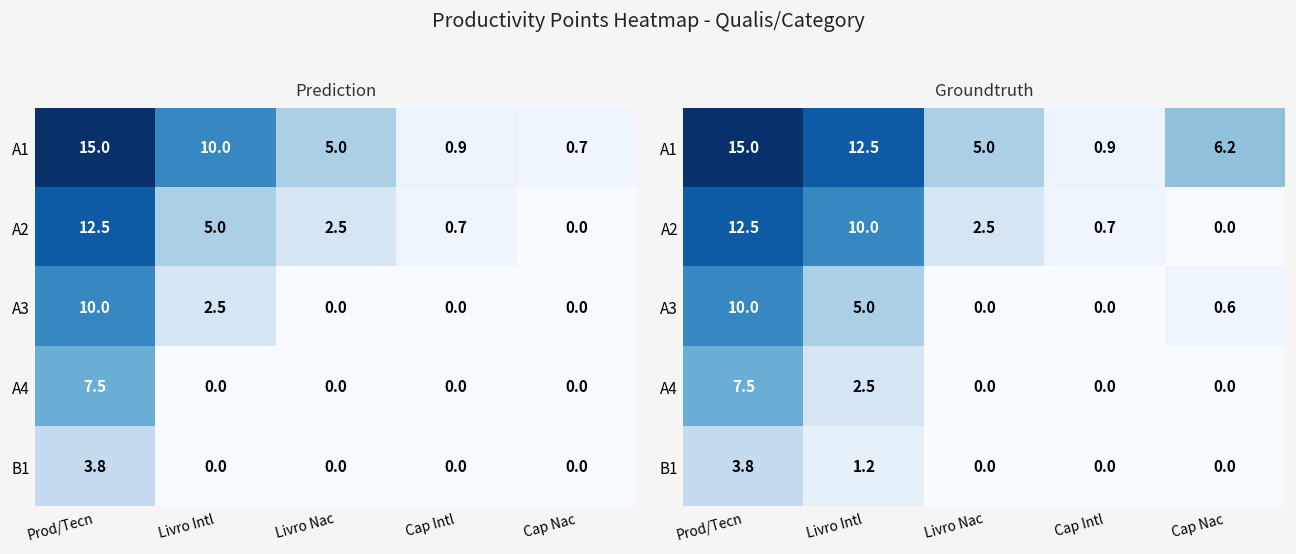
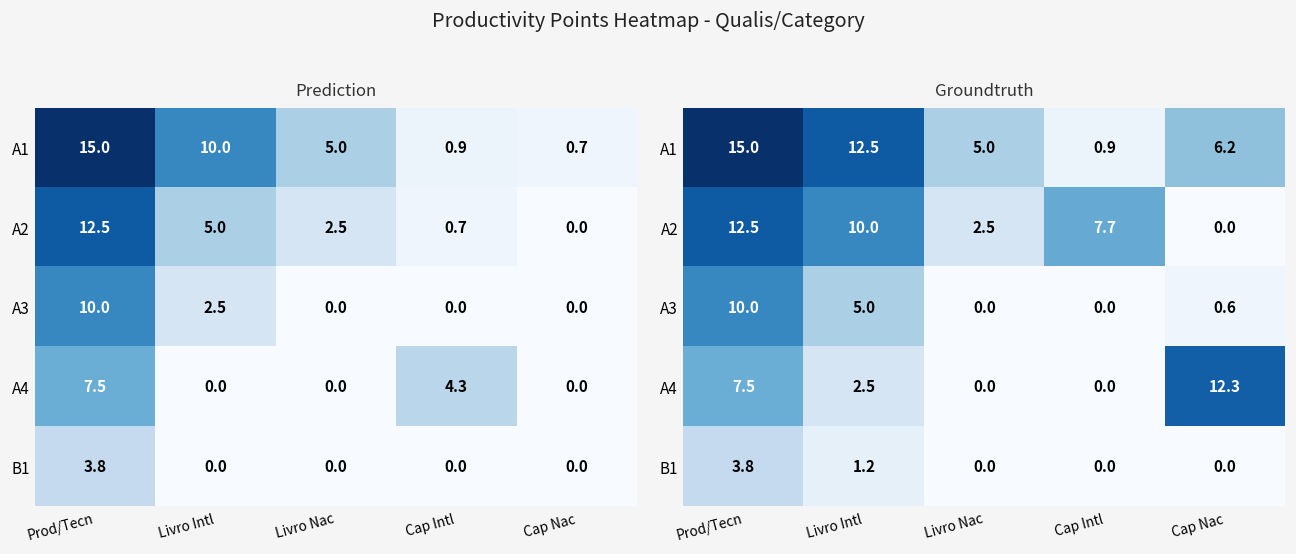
Prediction, A4, Cap Intl: 0.0 -> 4.3
Groundtruth, A2, Cap Intl: 0.7 -> 7.7
Groundtruth, A4, Cap Nac: 0.0 -> 12.3
